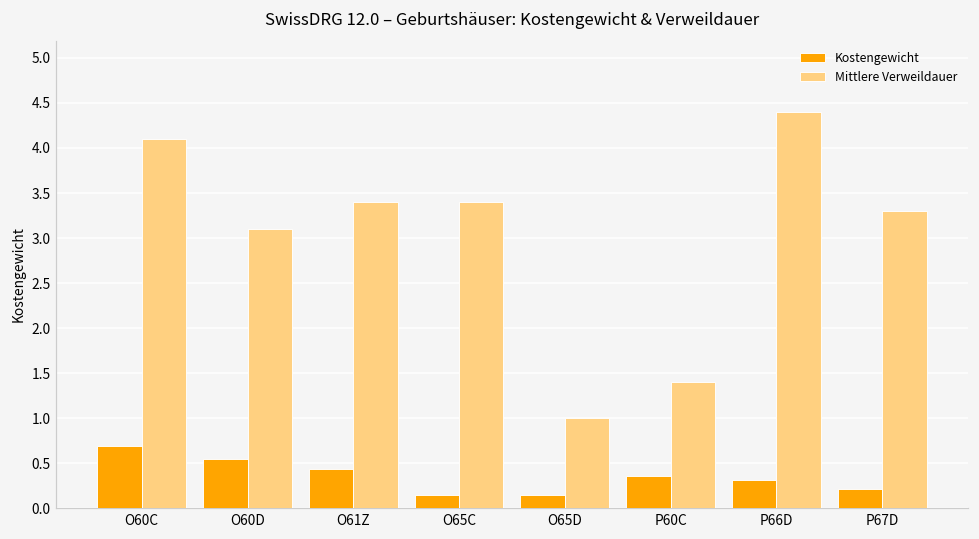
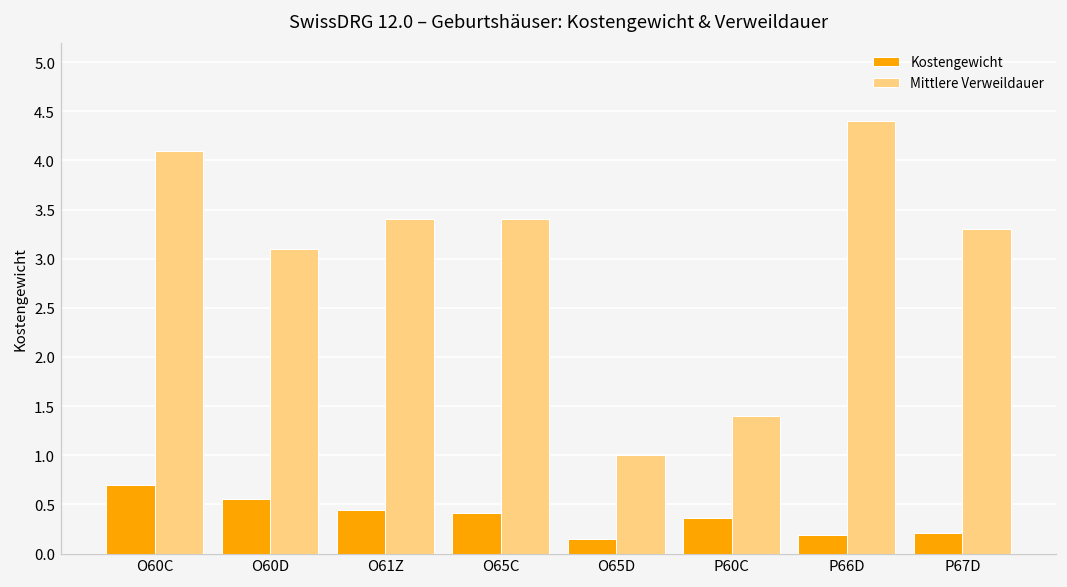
Kostengewicht, O65C: 0.1 -> 0.4
Kostengewicht, P66D: 0.3 -> 0.2
